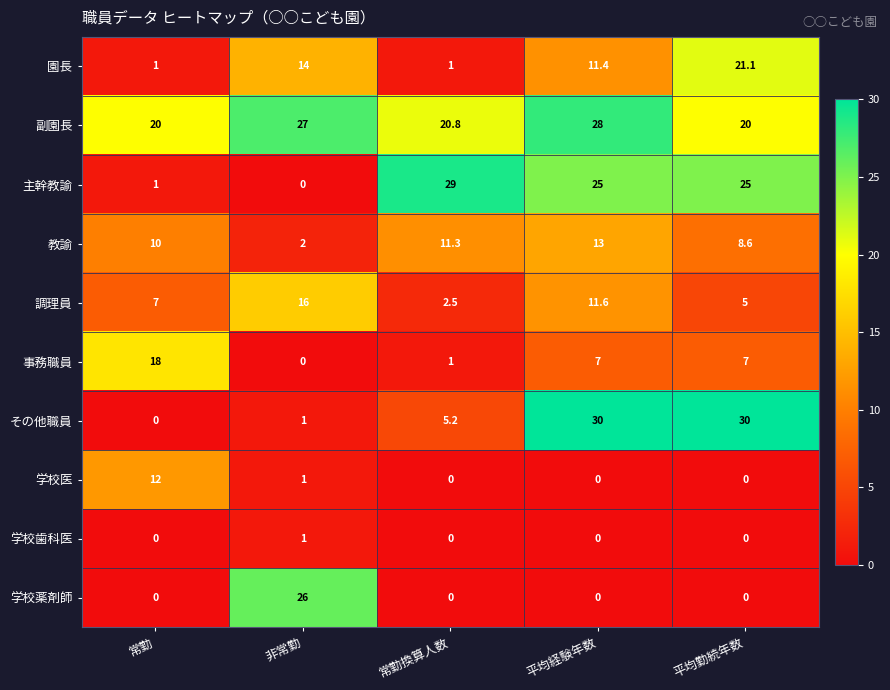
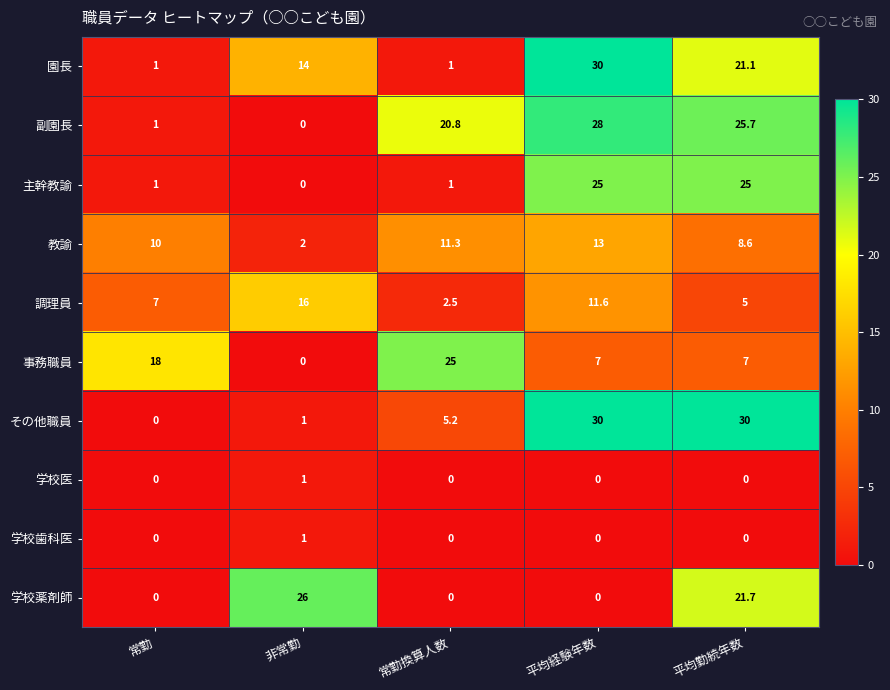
園長, 平均経験年数: 11.4 -> 30
副園長, 常勤: 20 -> 1
副園長, 非常勤: 27 -> 0
副園長, 平均勤続年数: 20 -> 25.7
主幹教諭, 常勤換算人数: 29 -> 1
事務職員, 常勤換算人数: 1 -> 25
学校医, 常勤: 12 -> 0
学校薬剤師, 平均勤続年数: 0 -> 21.7
